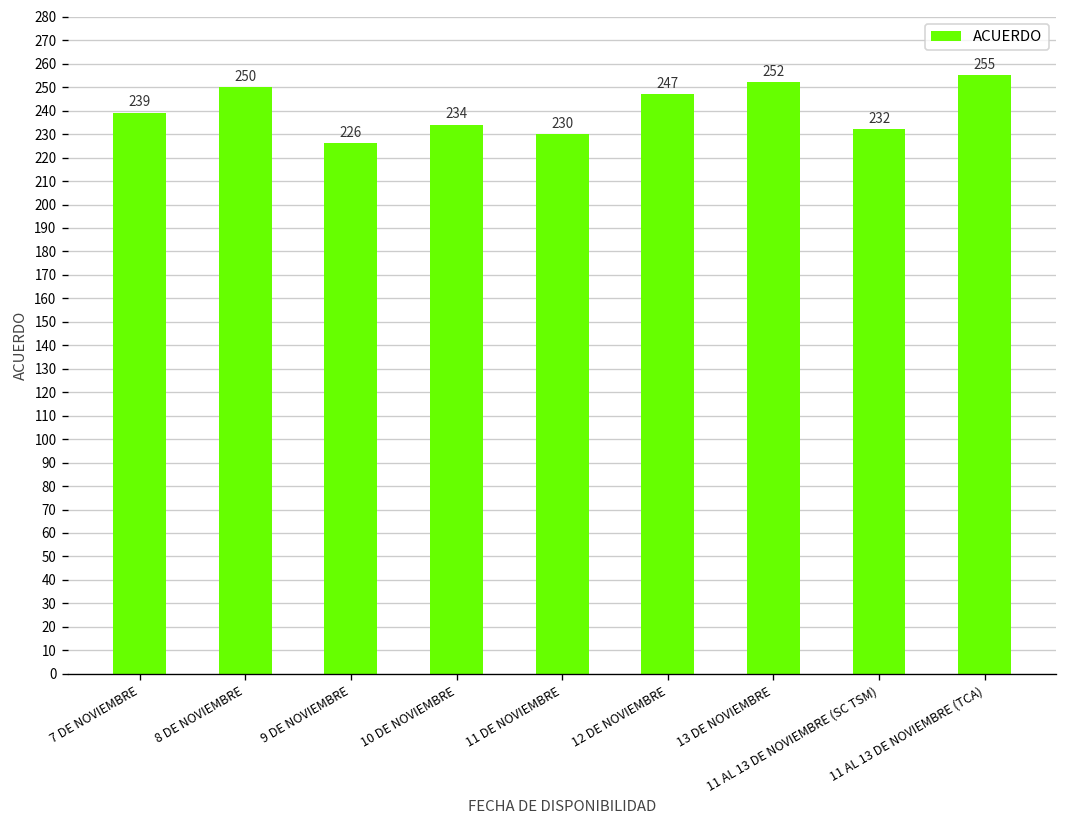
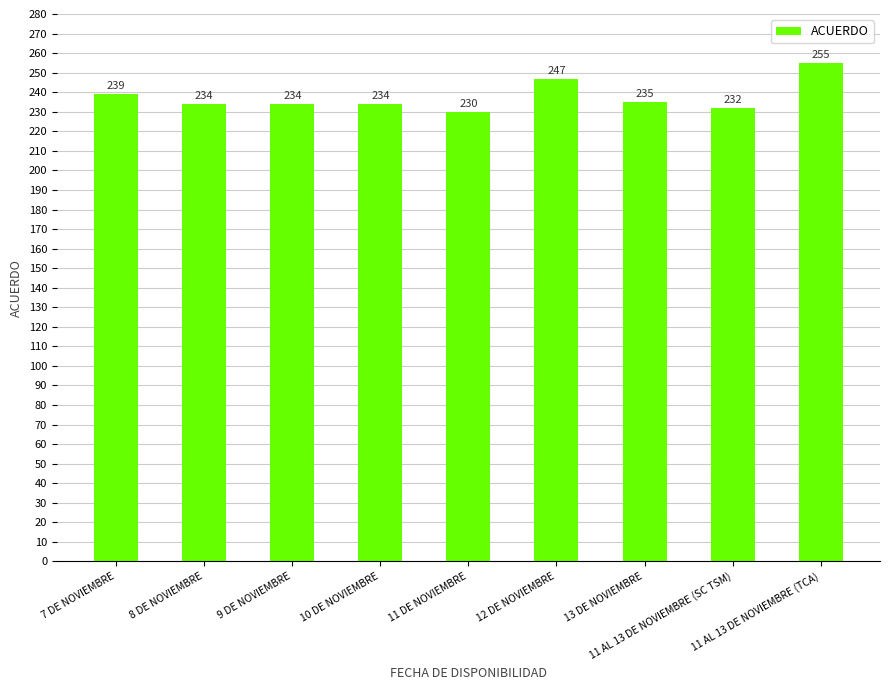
8 DE NOVIEMBRE: 250 -> 234
9 DE NOVIEMBRE: 226 -> 234
13 DE NOVIEMBRE: 252 -> 235
